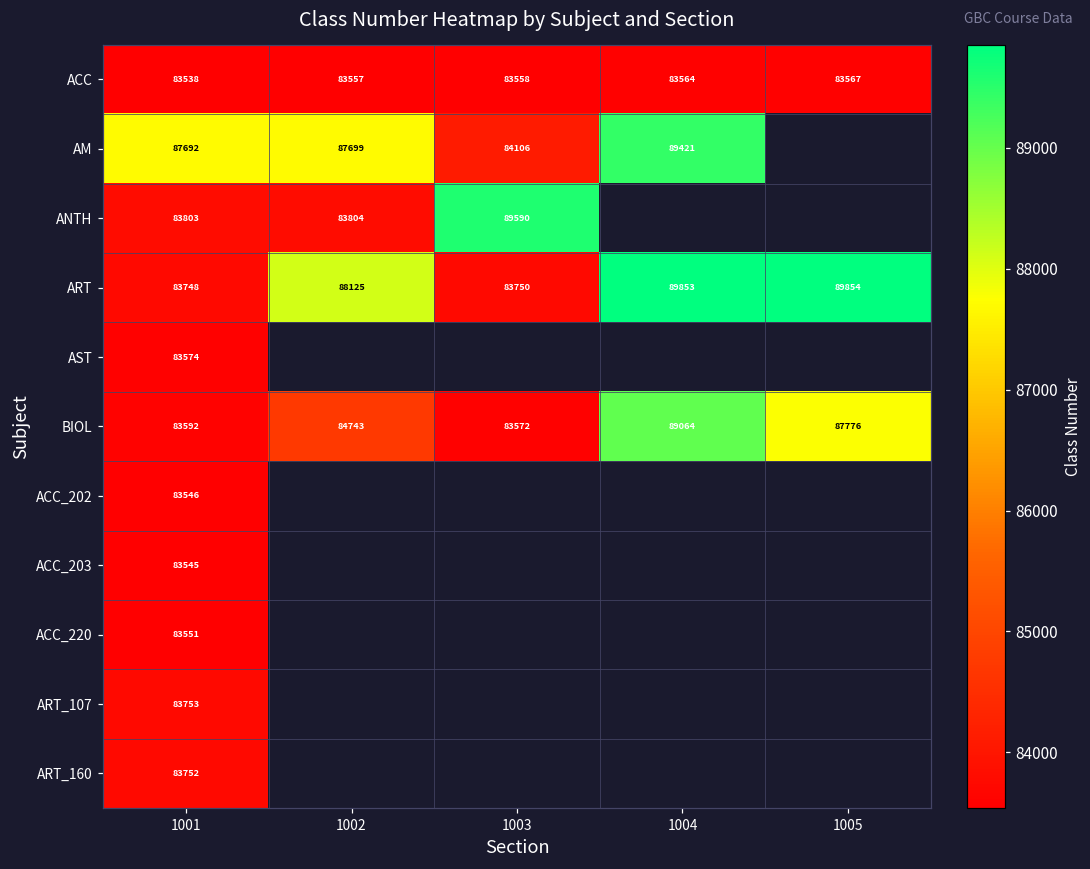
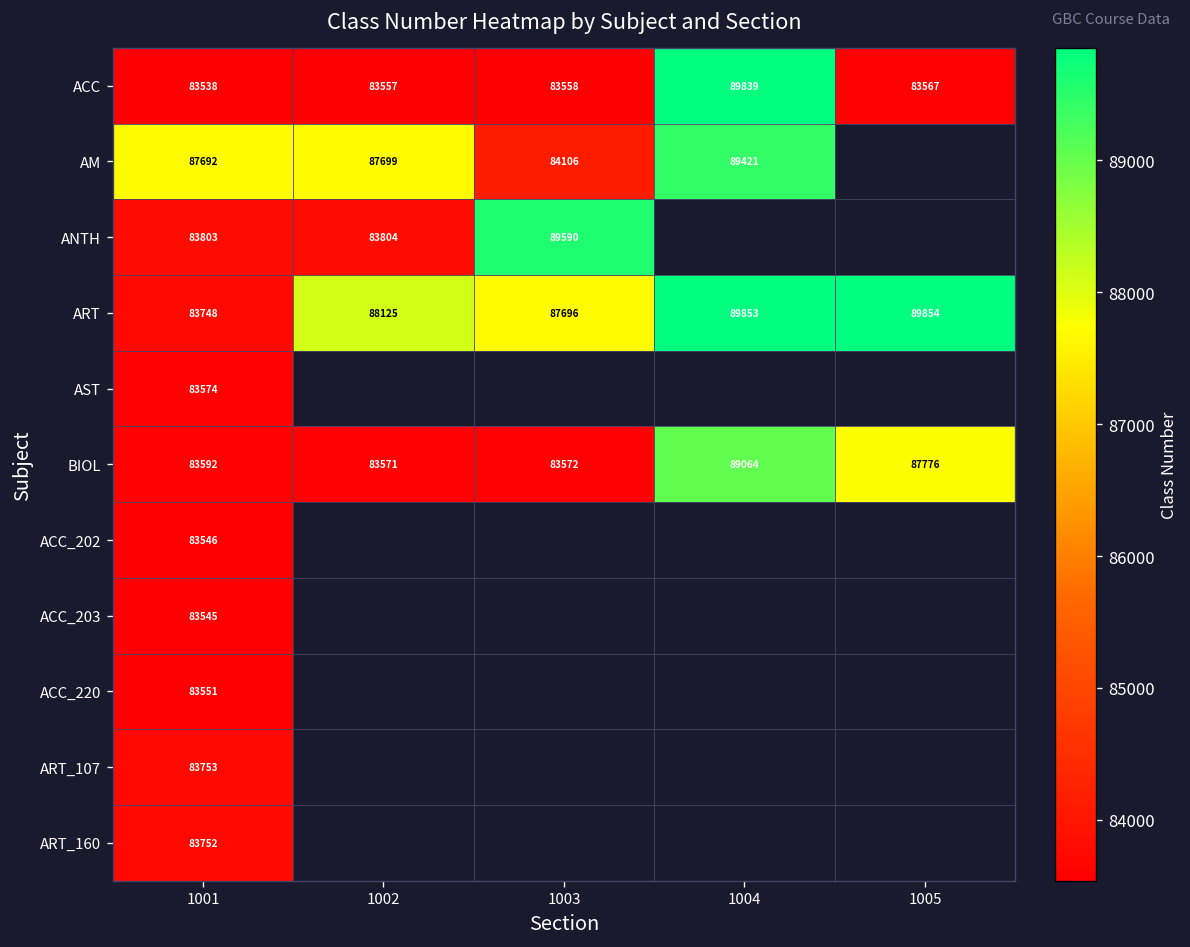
ACC, 1004: 83564 -> 89839
ART, 1003: 83750 -> 87696
BIOL, 1002: 84743 -> 83571
